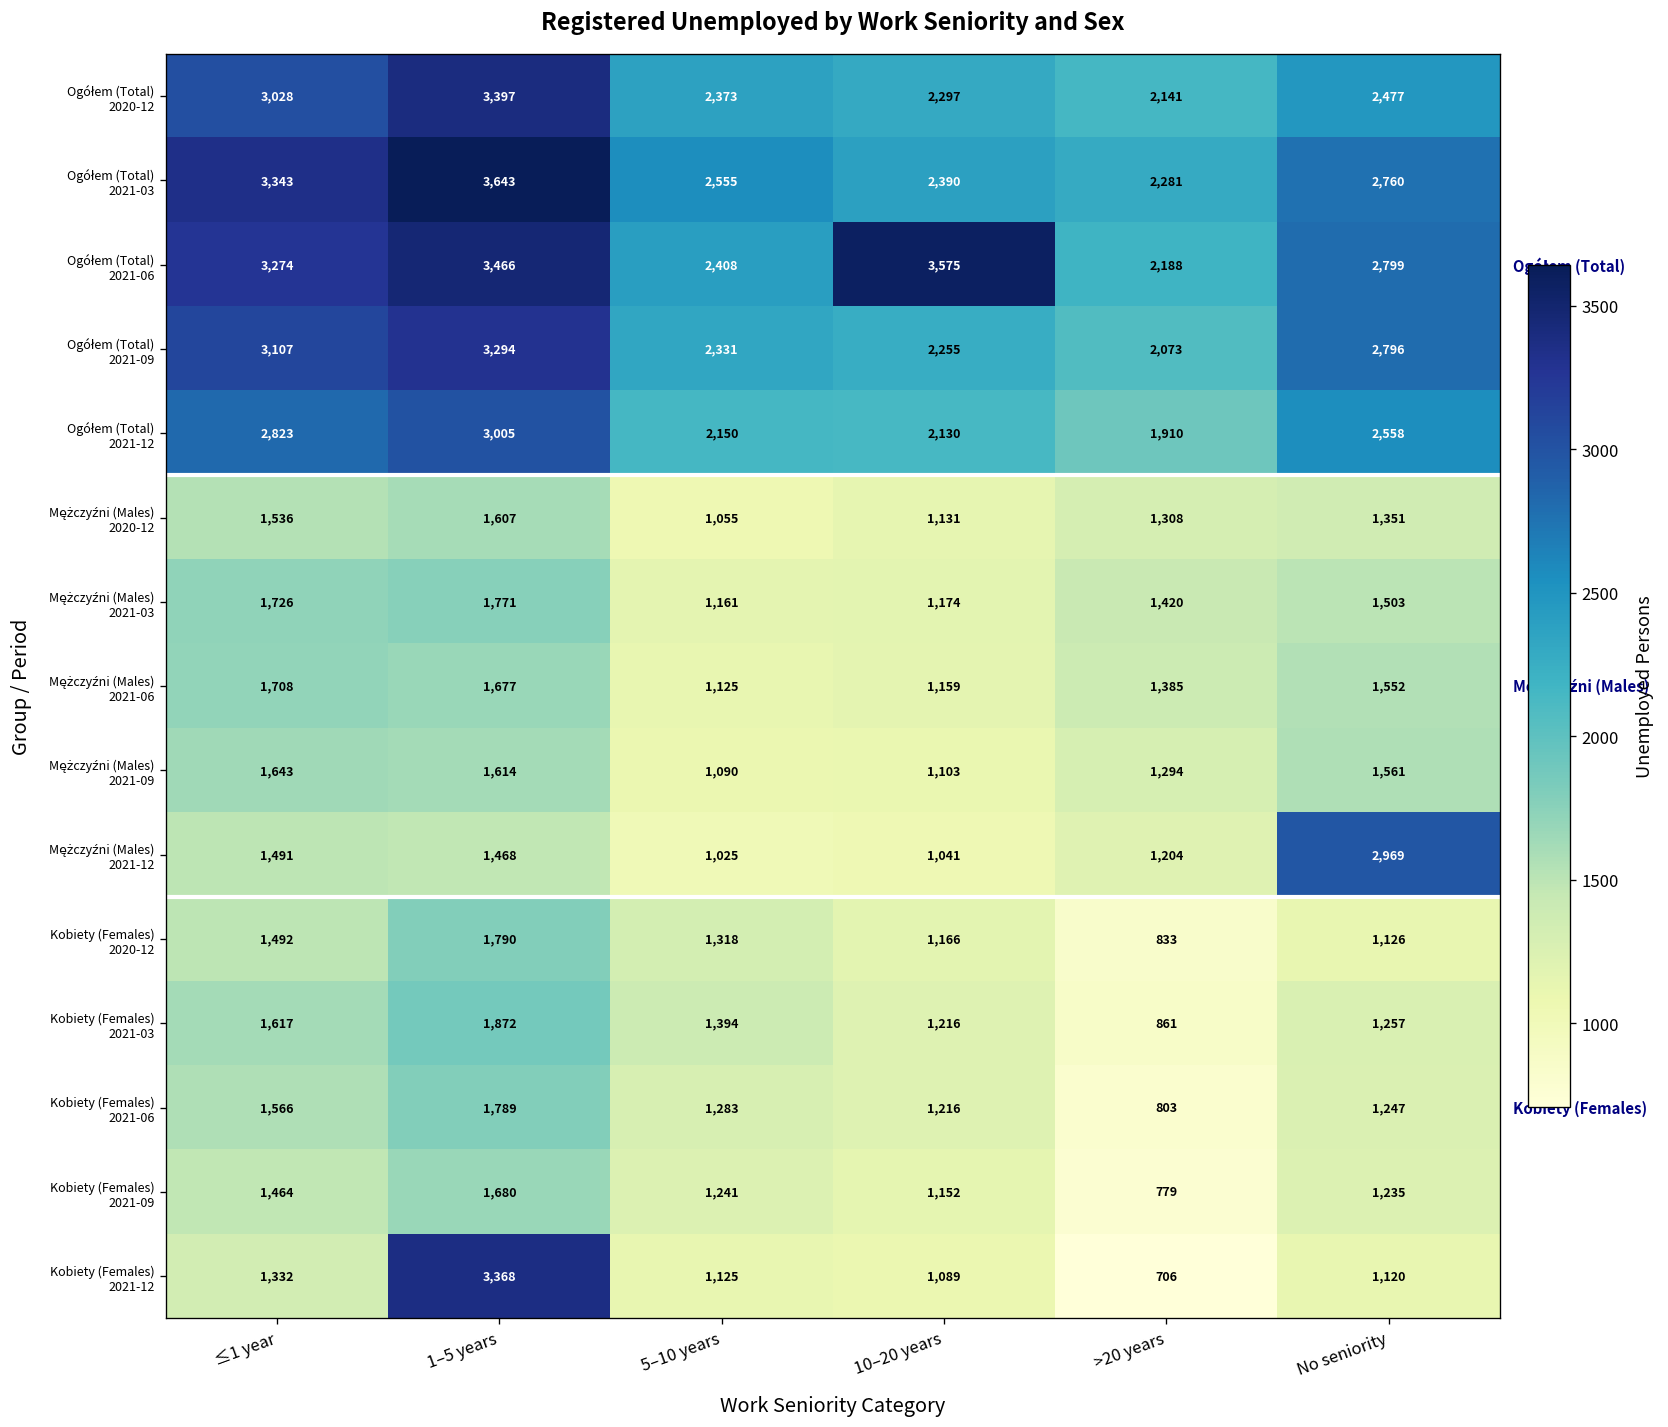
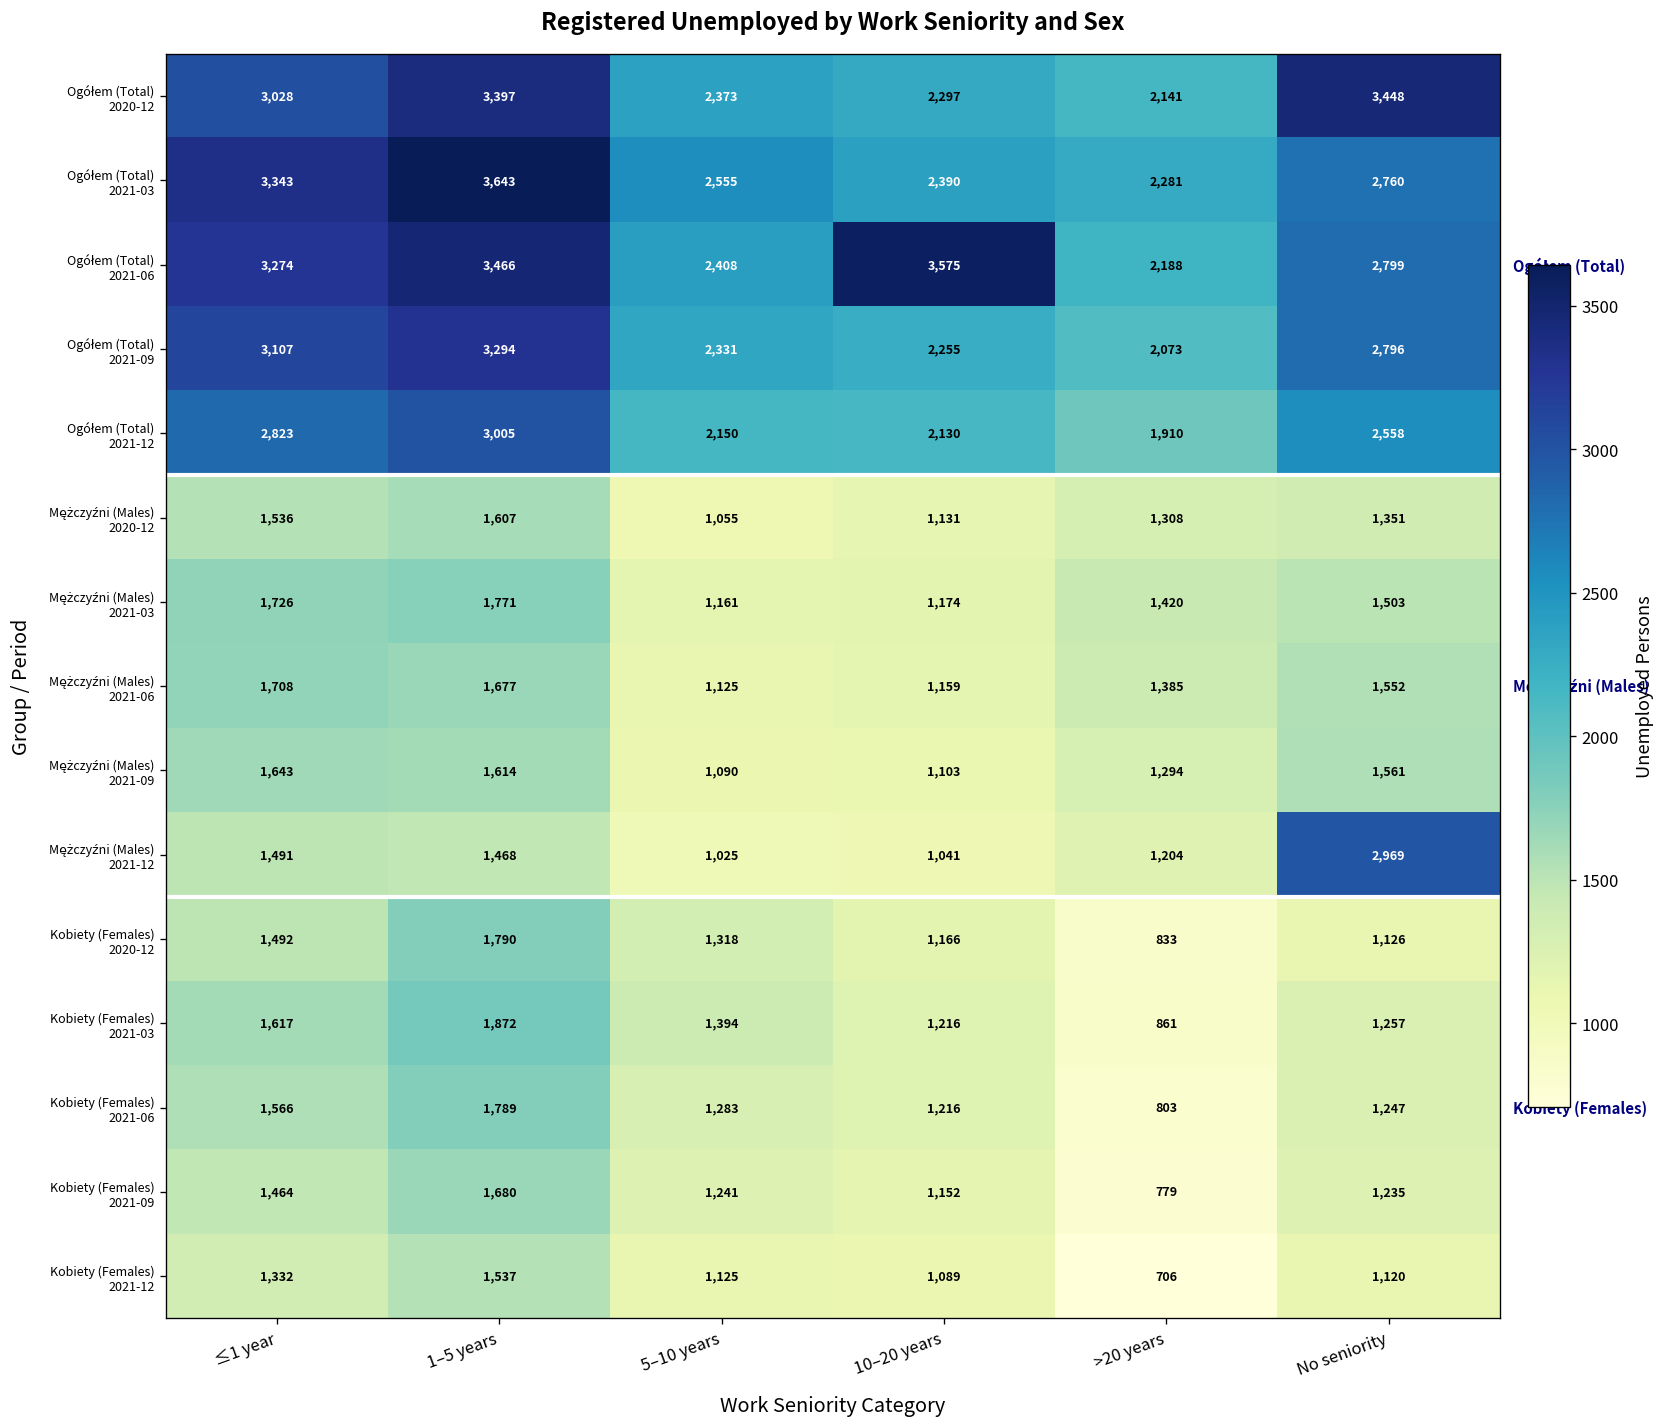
Ogółem (Total) 2020-12, No seniority: 2,477 -> 3,448
Kobiety (Females) 2021-12, 1–5 years: 3,368 -> 1,537
